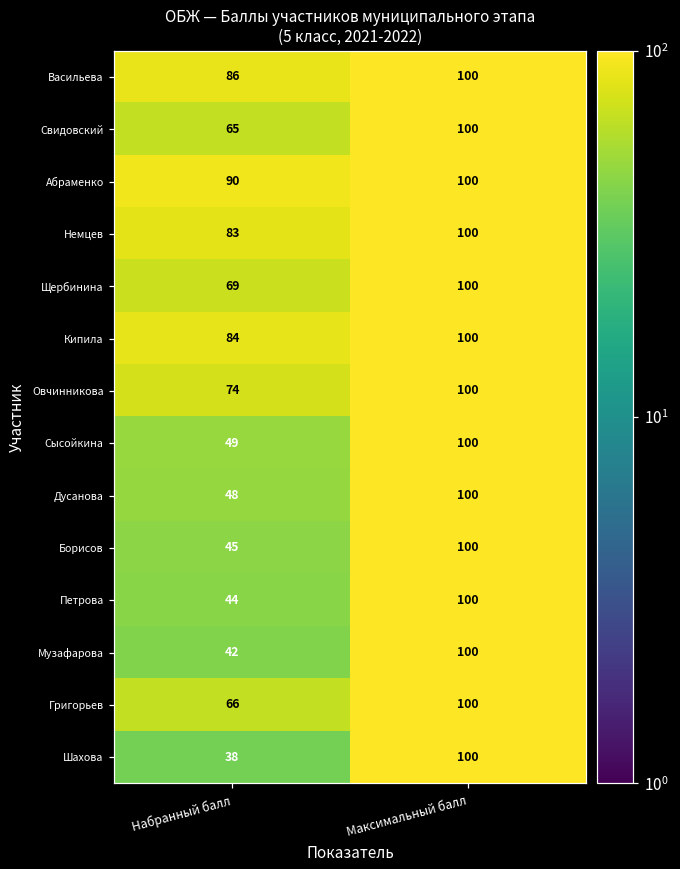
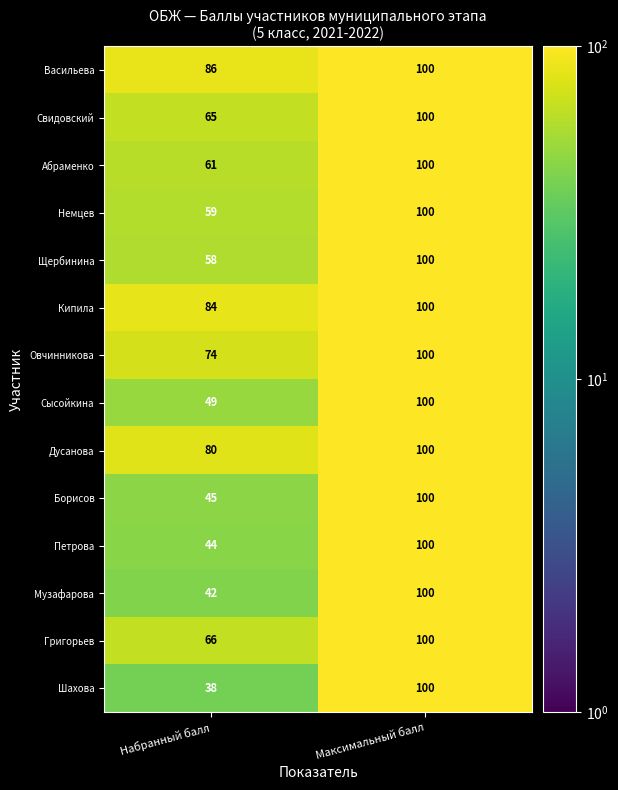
Абраменко, Набранный балл: 90 -> 61
Немцев, Набранный балл: 83 -> 59
Щербинина, Набранный балл: 69 -> 58
Дусанова, Набранный балл: 48 -> 80
